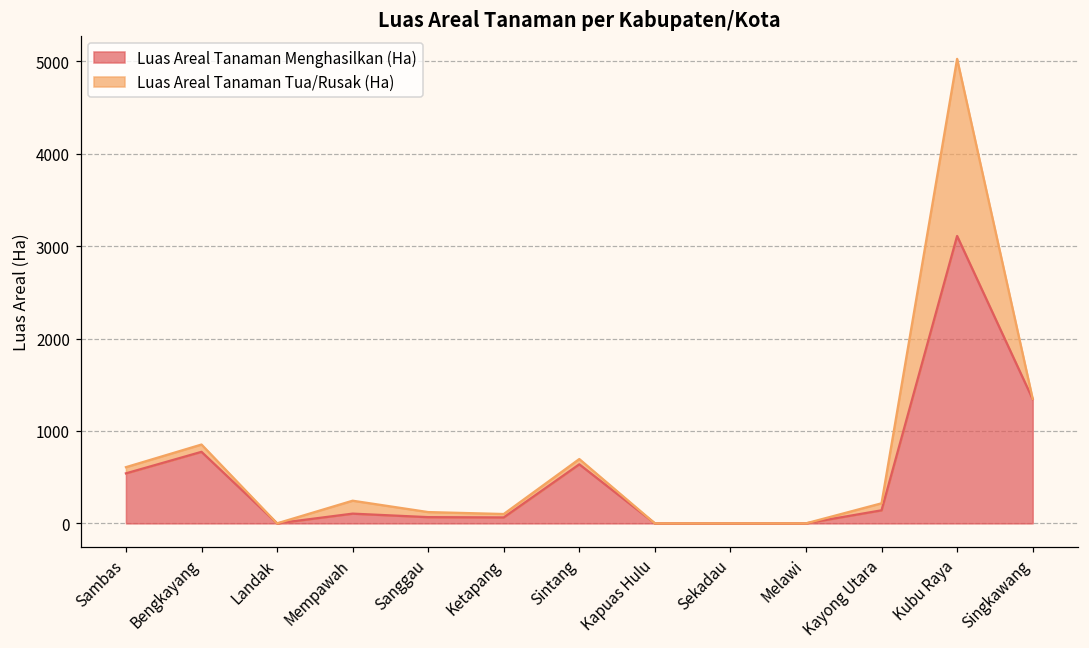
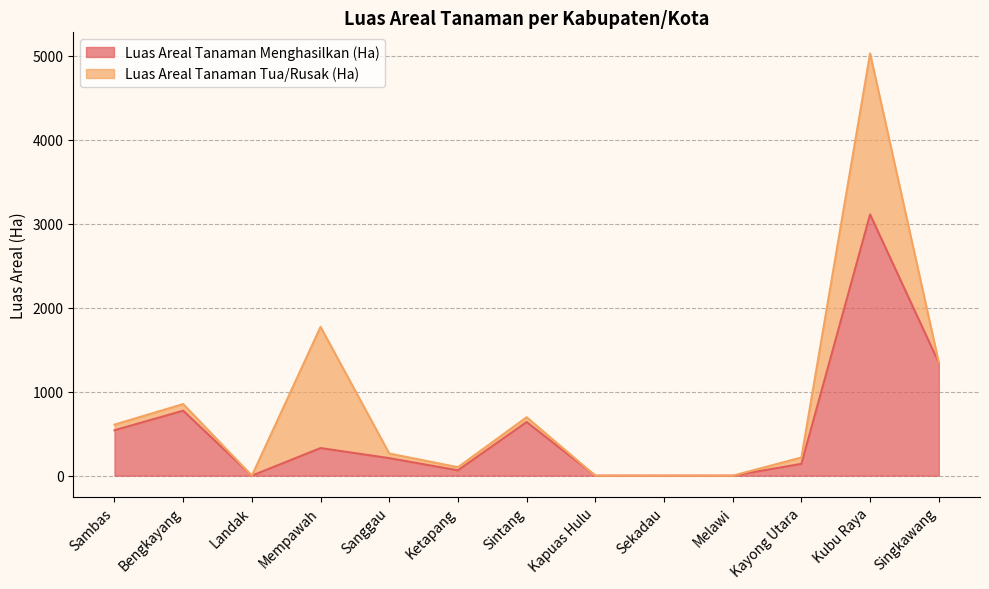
Luas Areal Tanaman Menghasilkan (Ha), Mempawah: 100 -> 300
Luas Areal Tanaman Tua/Rusak (Ha), Mempawah: 100 -> 1400
Luas Areal Tanaman Menghasilkan (Ha), Sanggau: 100 -> 200
